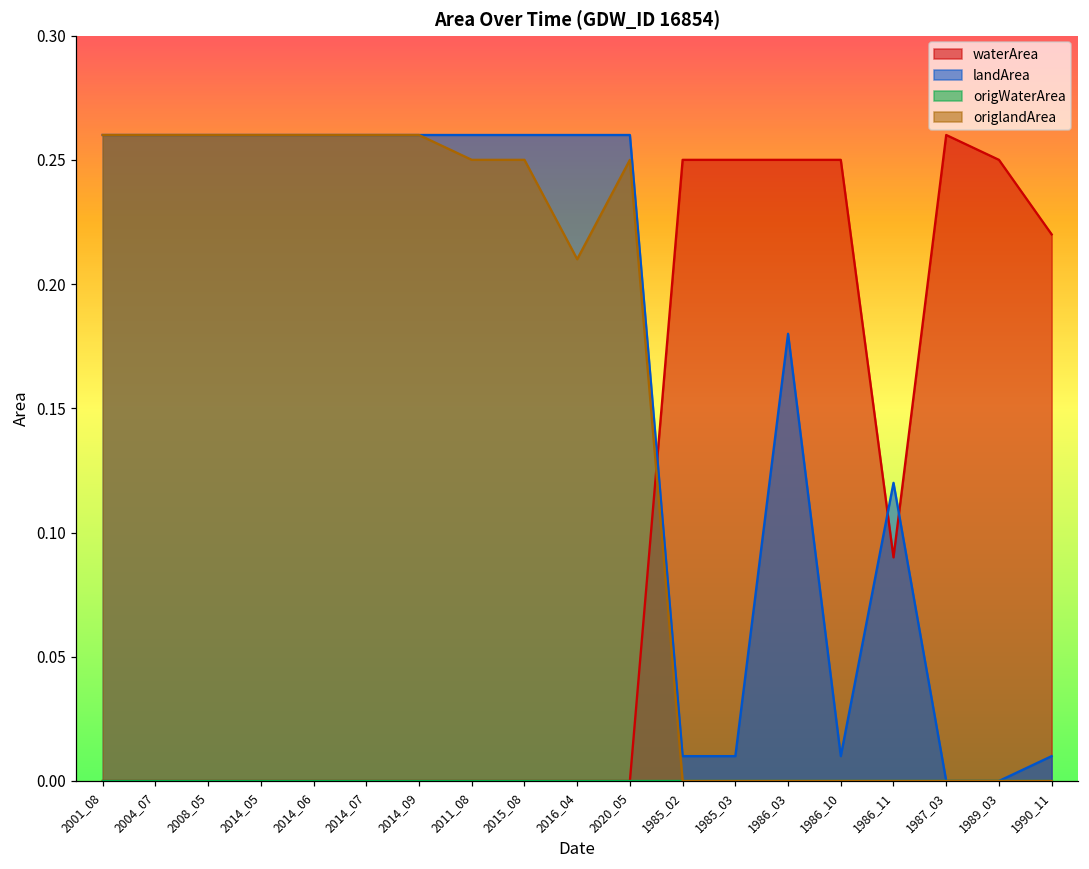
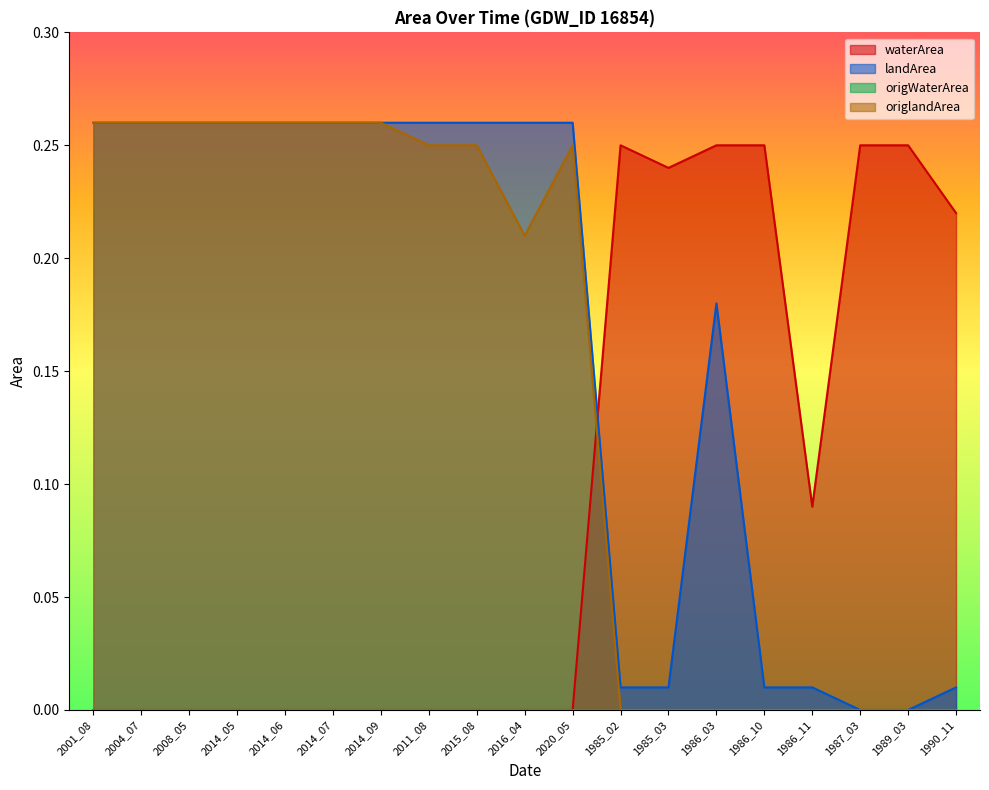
waterArea, 1985_03: 0.25 -> 0.24
landArea, 1986_11: 0.12 -> 0.01
waterArea, 1987_03: 0.26 -> 0.25
